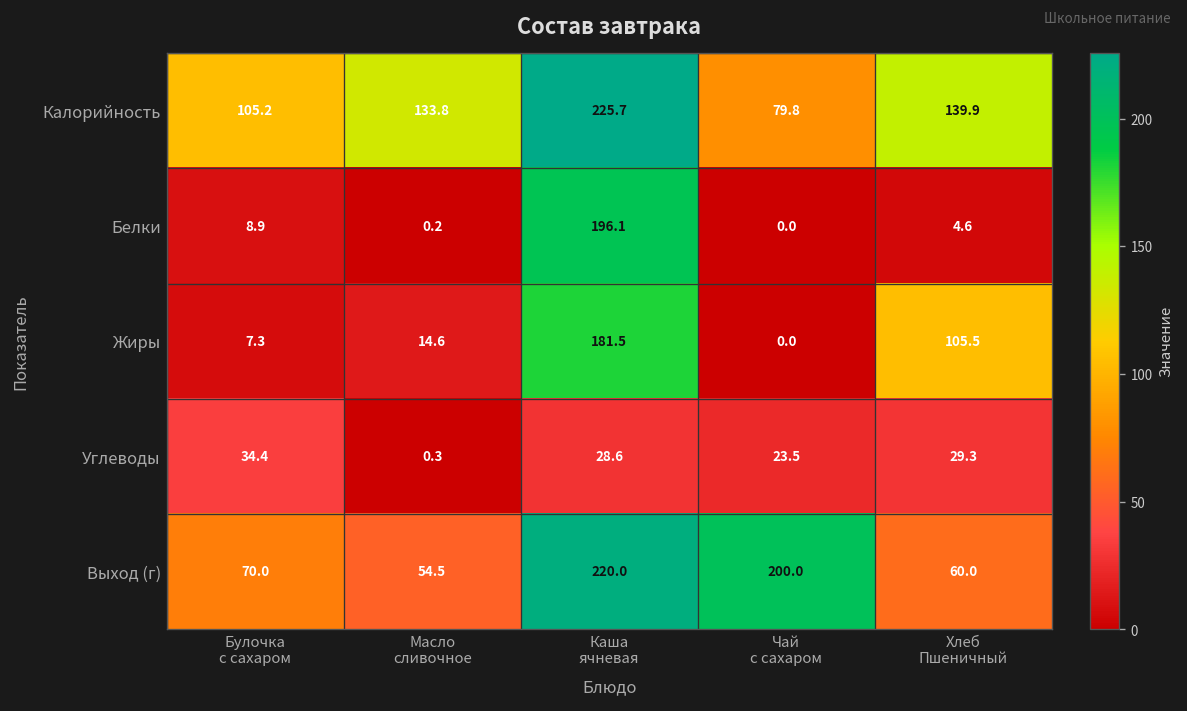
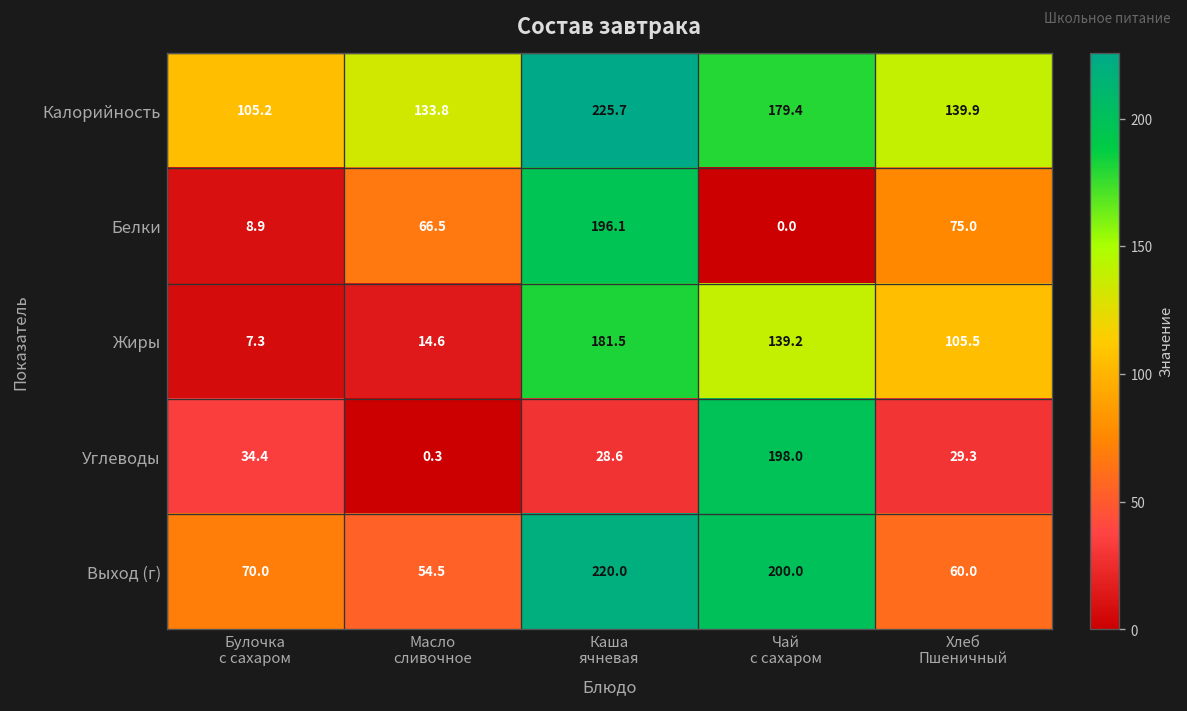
Калорийность, Чай с сахаром: 79.8 -> 179.4
Белки, Масло сливочное: 0.2 -> 66.5
Белки, Хлеб Пшеничный: 4.6 -> 75.0
Жиры, Чай с сахаром: 0.0 -> 139.2
Углеводы, Чай с сахаром: 23.5 -> 198.0
